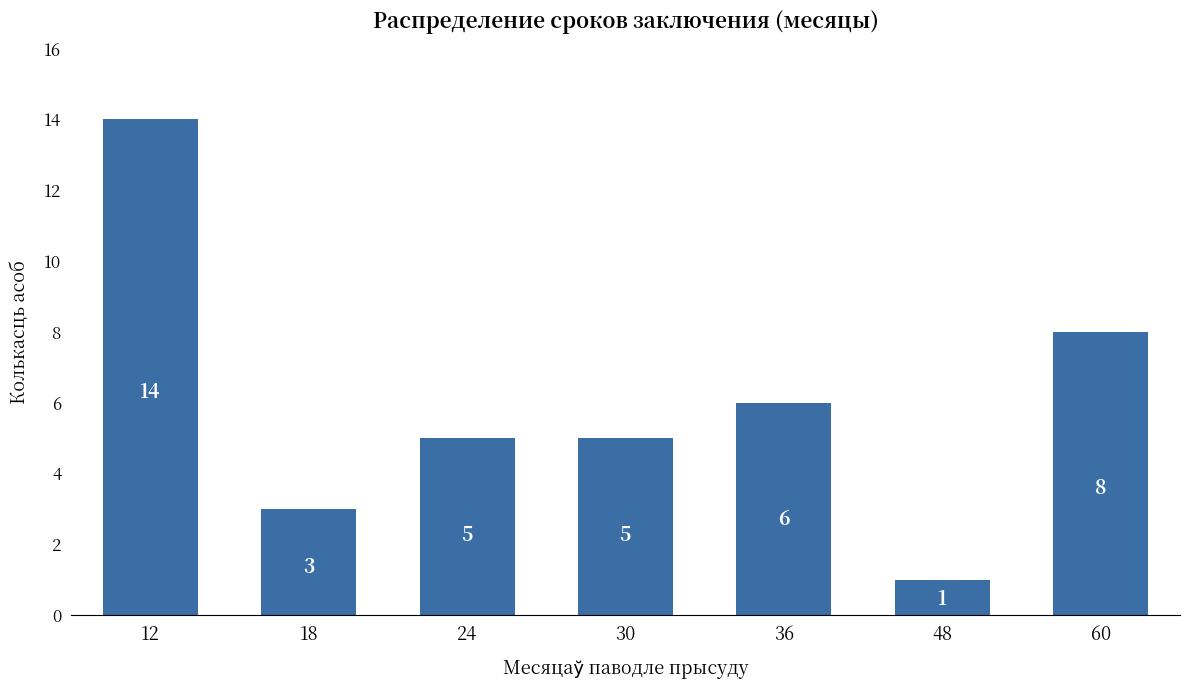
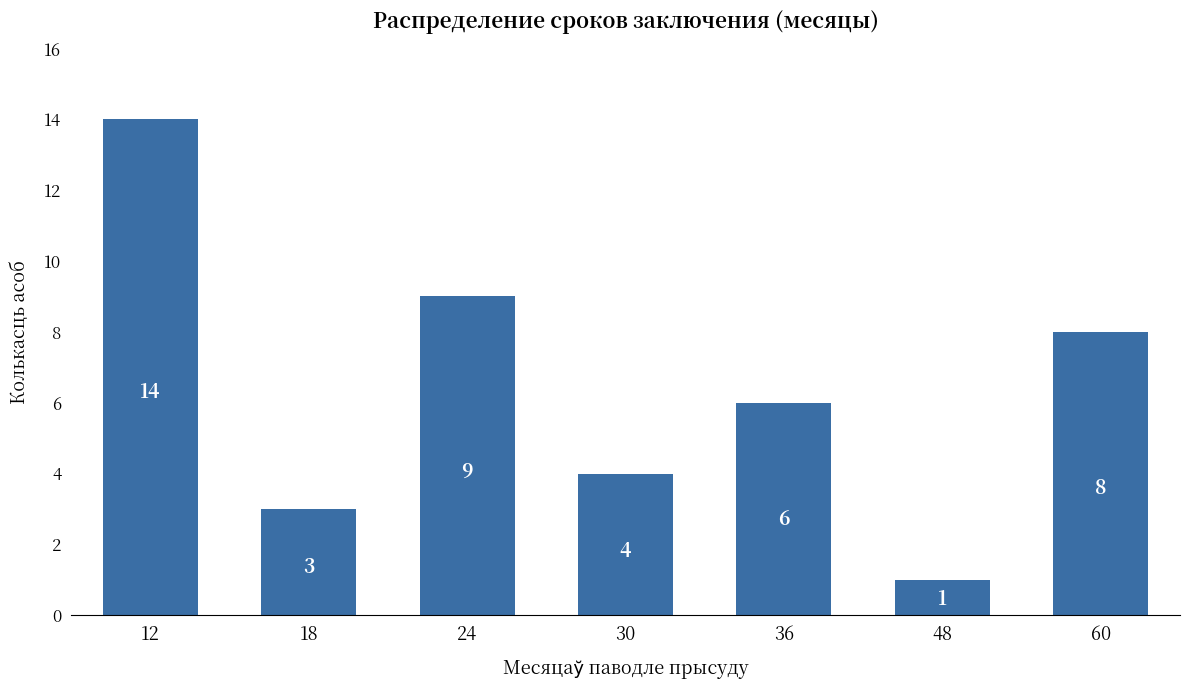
24: 5 -> 9
30: 5 -> 4
